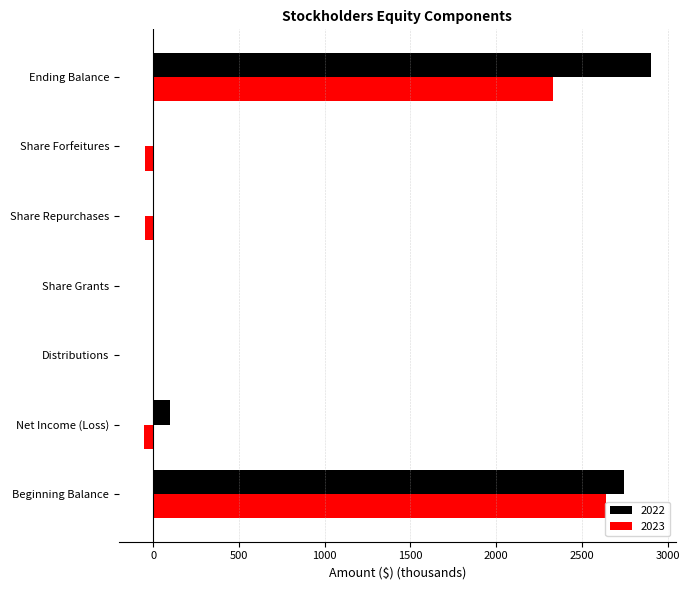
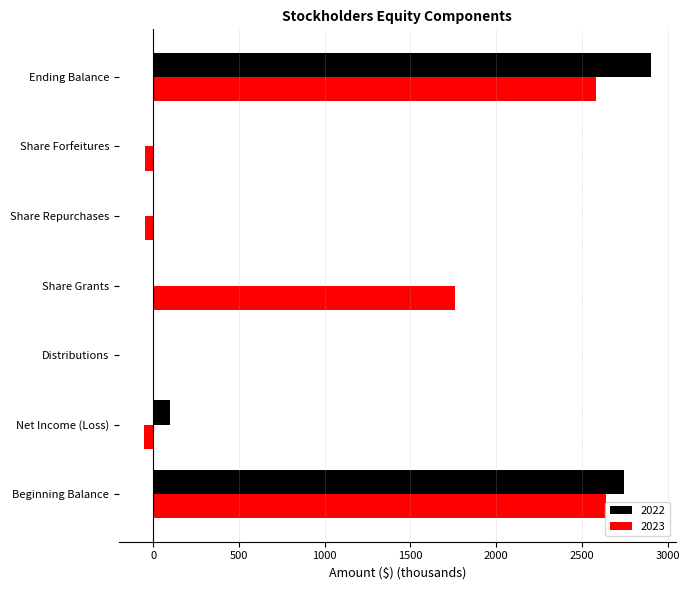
2023, Ending Balance: 2330 -> 2580
2023, Share Grants: 0 -> 1760
